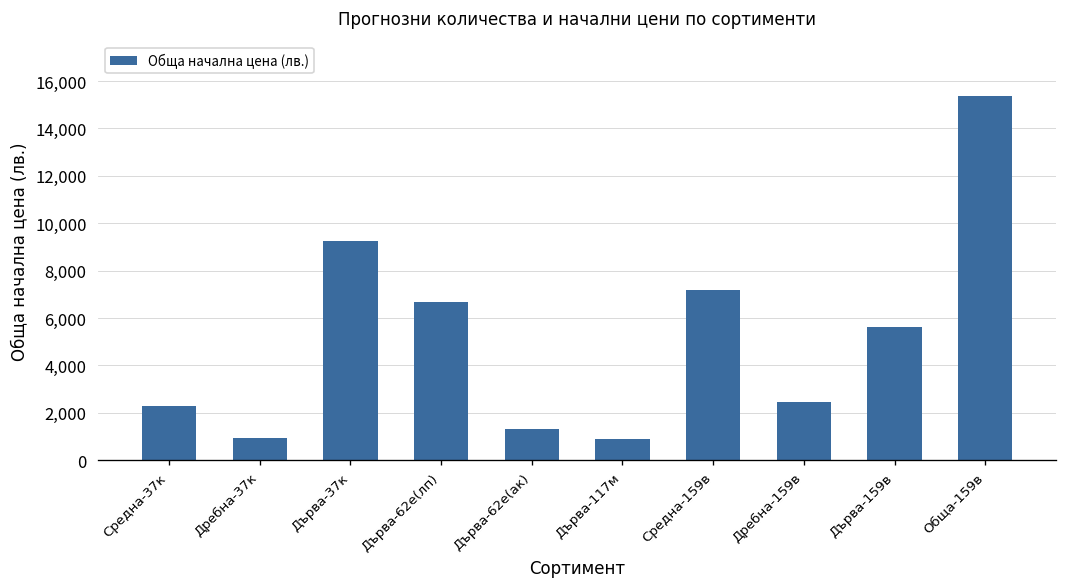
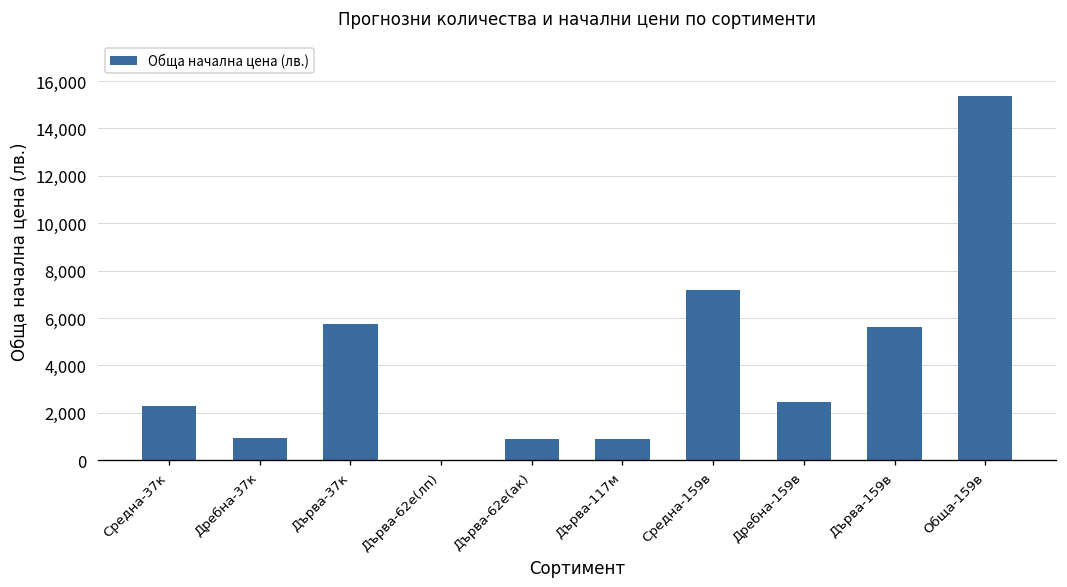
Дърва-37к: 9,200 -> 5,800
Дърва-62е(лп): 6,700 -> 0
Дърва-62е(ак): 1,300 -> 900
